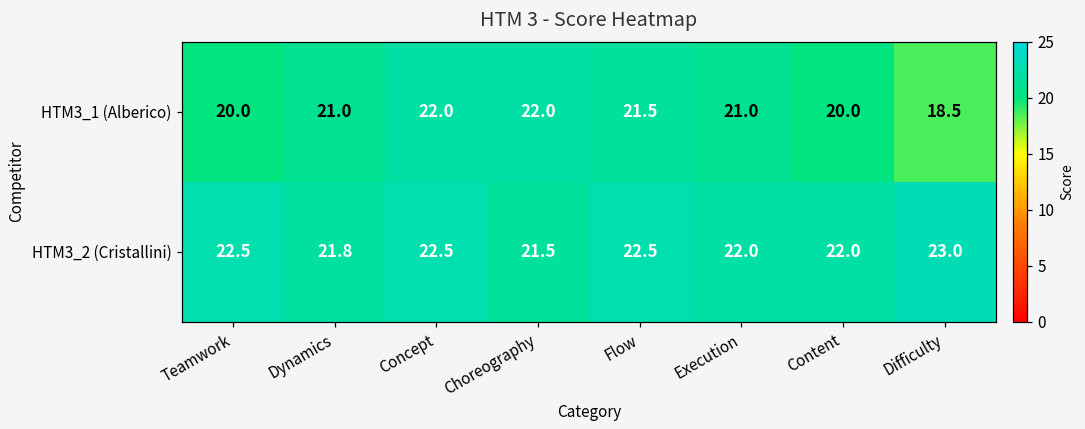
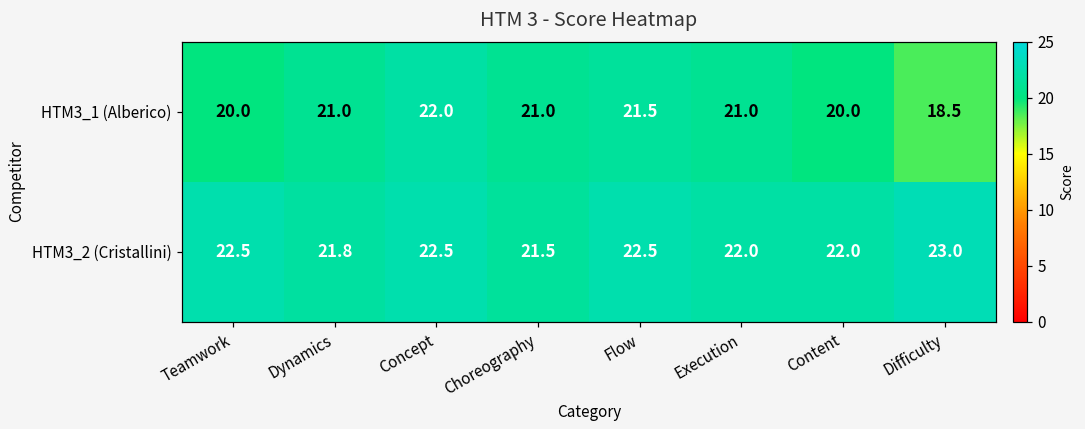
HTM3_1 (Alberico), Choreography: 22.0 -> 21.0
